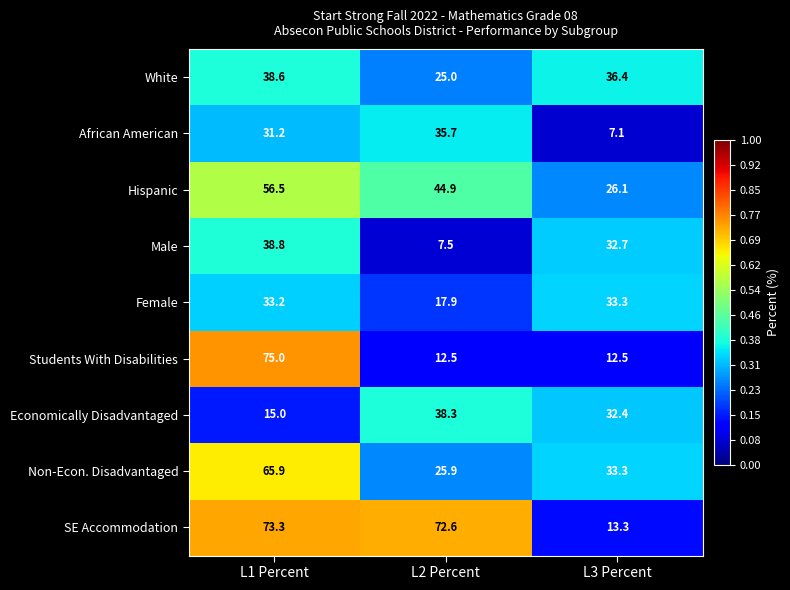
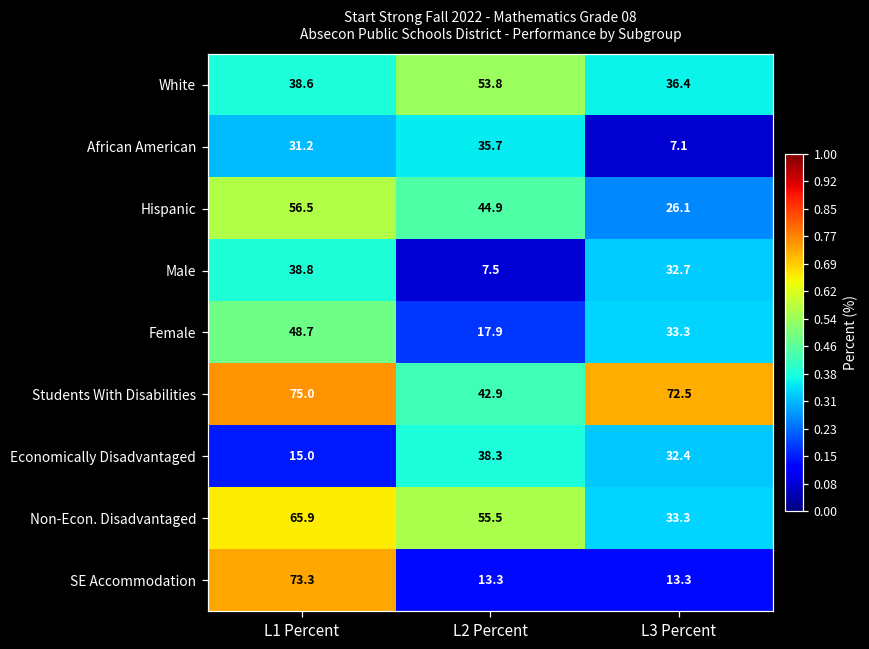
White, L2 Percent: 25.0 -> 53.8
Female, L1 Percent: 33.2 -> 48.7
Students With Disabilities, L2 Percent: 12.5 -> 42.9
Students With Disabilities, L3 Percent: 12.5 -> 72.5
Non-Econ. Disadvantaged, L2 Percent: 25.9 -> 55.5
SE Accommodation, L2 Percent: 72.6 -> 13.3
